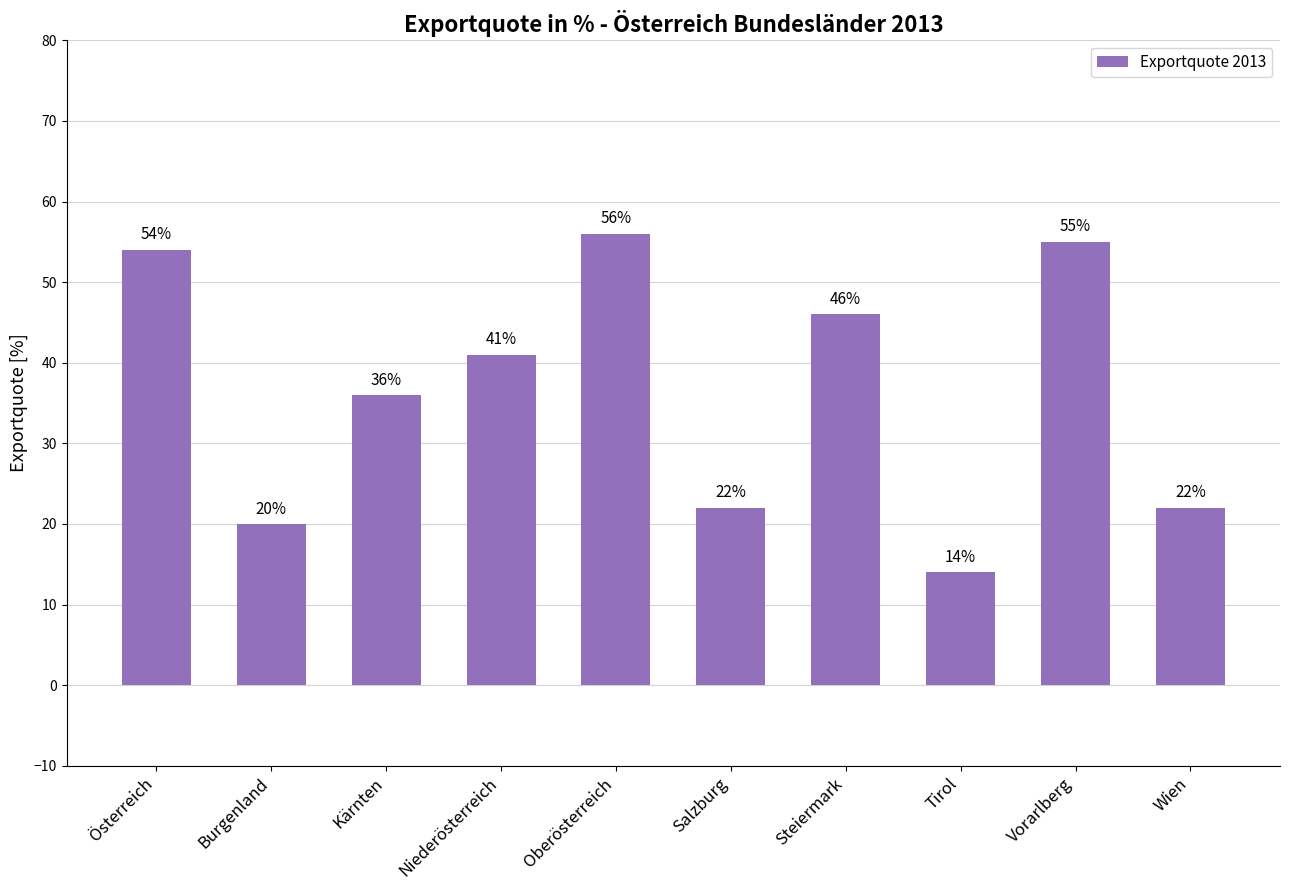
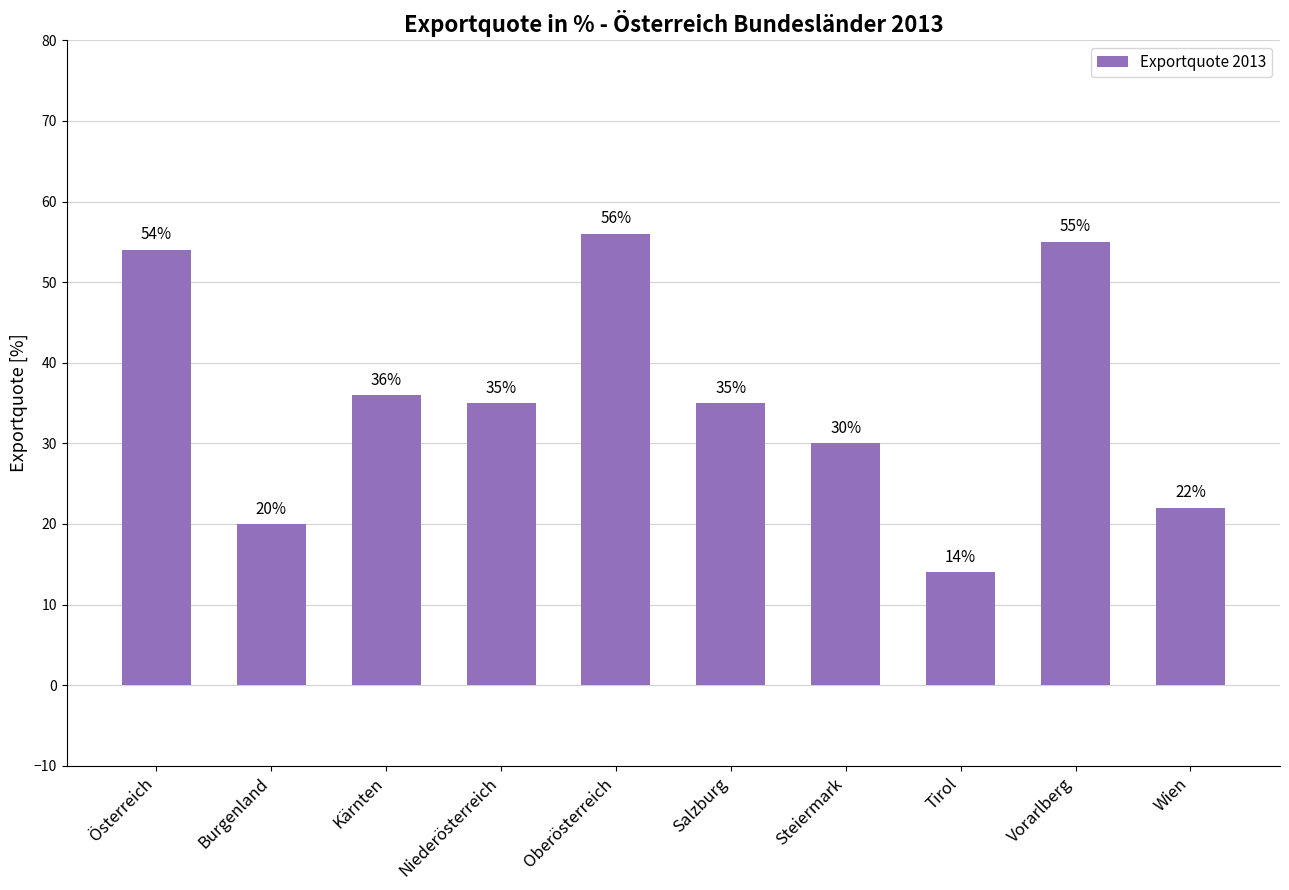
Niederösterreich: 41% -> 35%
Salzburg: 22% -> 35%
Steiermark: 46% -> 30%
